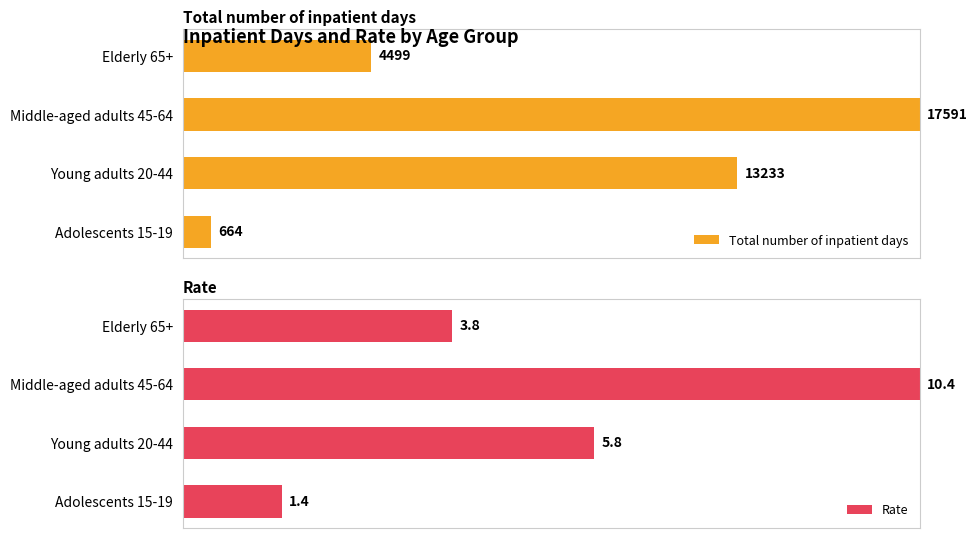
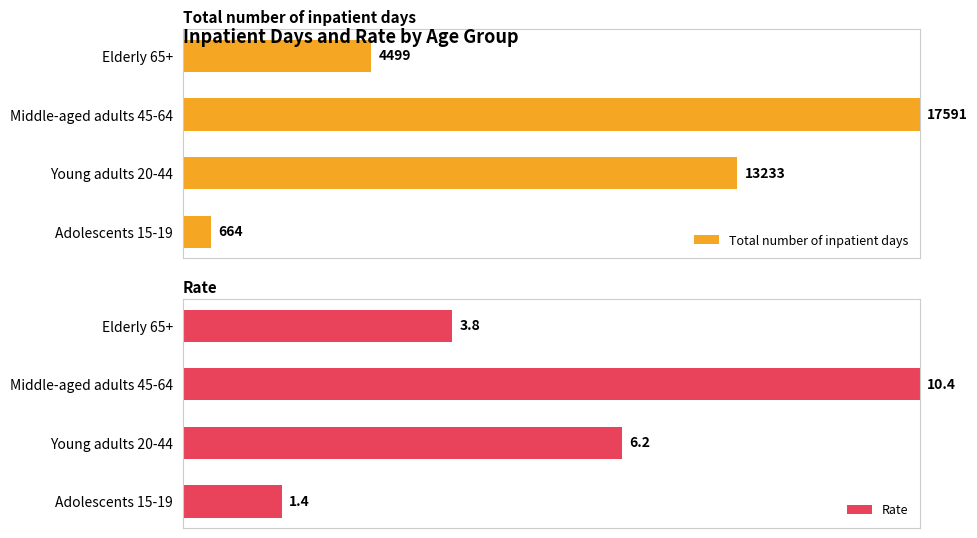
Rate, Young adults 20-44: 5.8 -> 6.2
